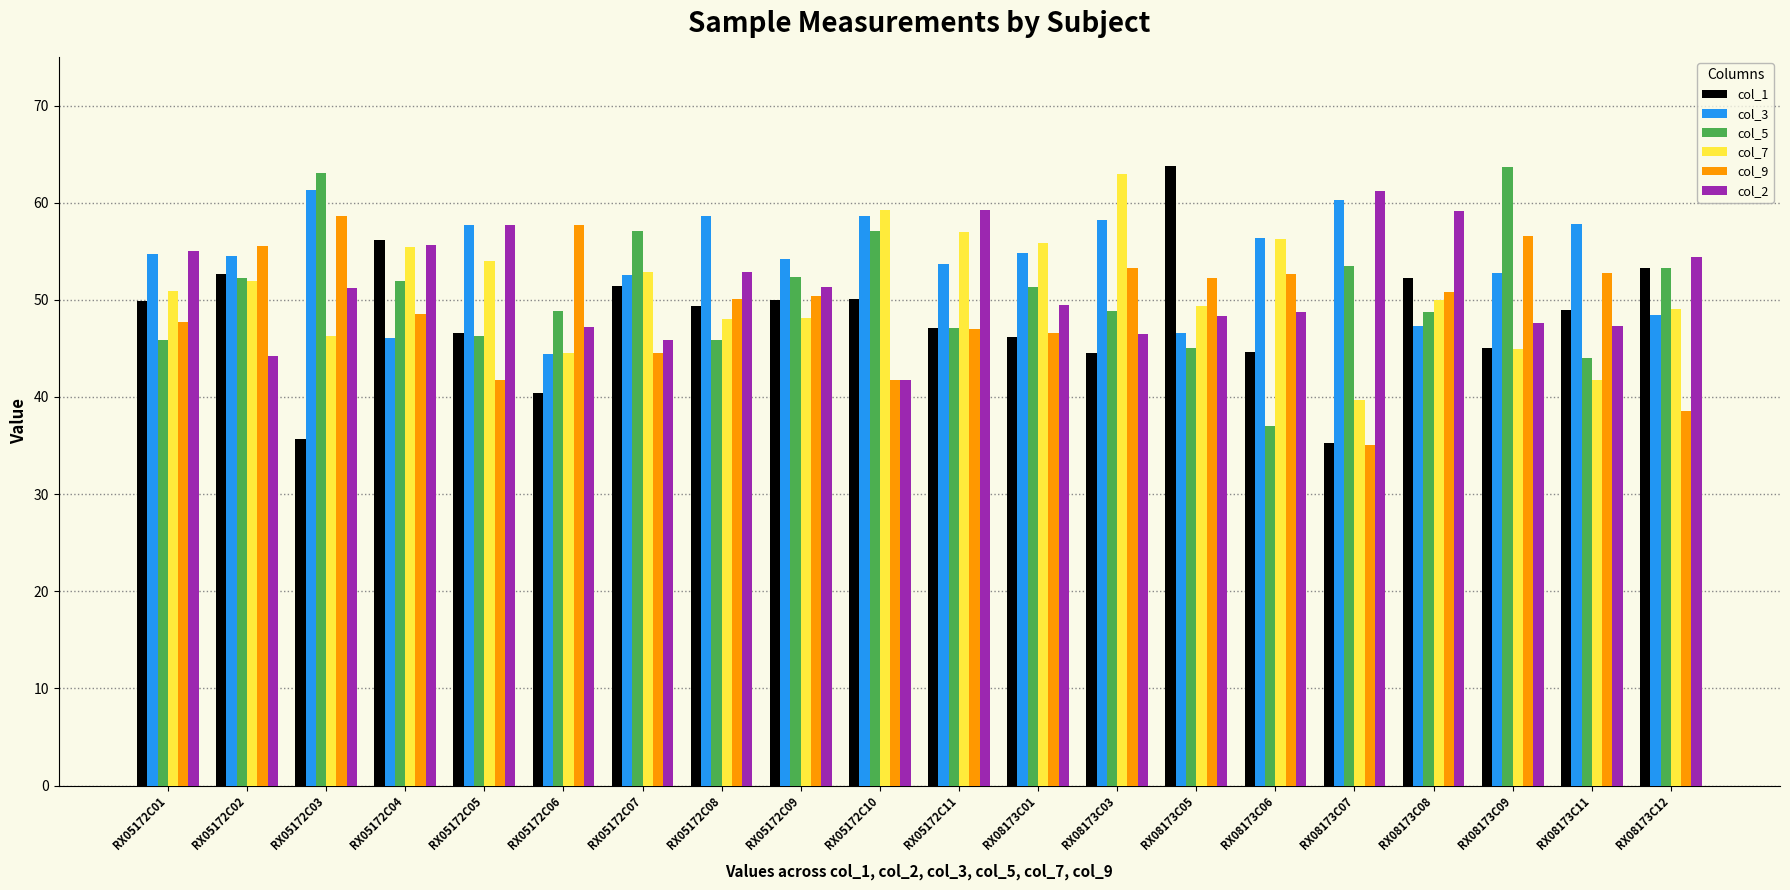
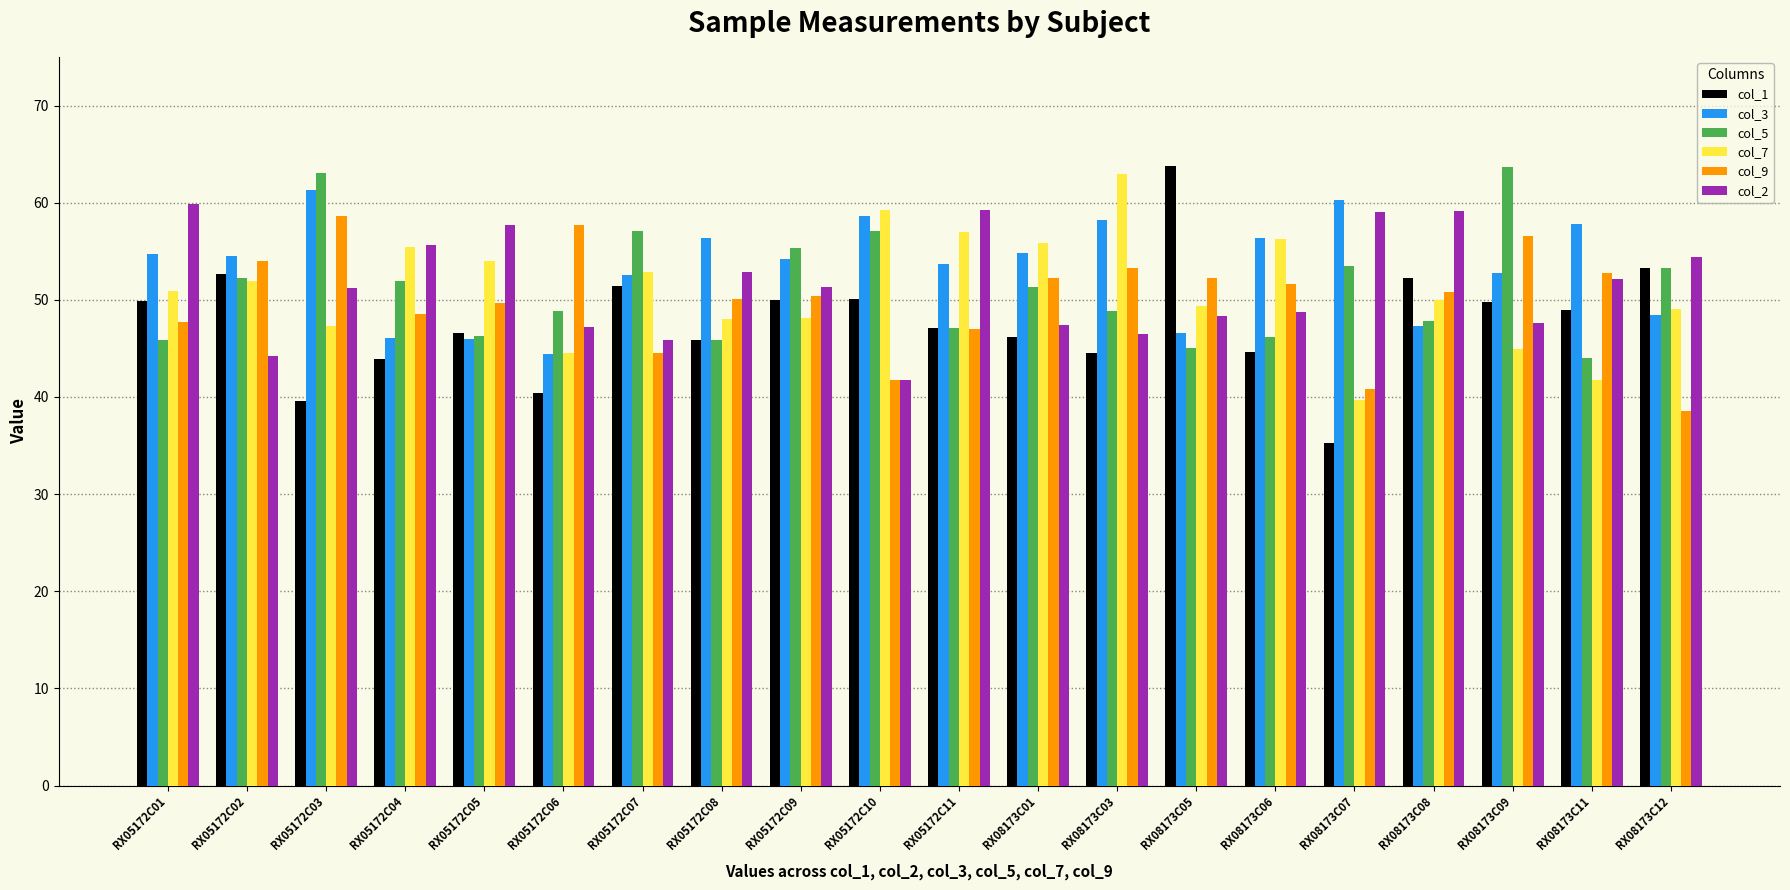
col_2, RX05172C01: 55 -> 60
col_9, RX05172C02: 56 -> 54
col_1, RX05172C03: 36 -> 40
col_7, RX05172C03: 46 -> 47
col_1, RX05172C04: 56 -> 44
col_3, RX05172C05: 58 -> 46
col_9, RX05172C05: 42 -> 50
col_1, RX05172C08: 49 -> 46
col_3, RX05172C08: 59 -> 56
col_5, RX05172C09: 52 -> 55
col_9, RX08173C01: 47 -> 52
col_2, RX08173C01: 50 -> 47
col_5, RX08173C06: 37 -> 46
col_9, RX08173C06: 53 -> 52
col_9, RX08173C07: 35 -> 41
col_2, RX08173C07: 61 -> 59
col_5, RX08173C08: 49 -> 48
col_1, RX08173C09: 45 -> 50
col_2, RX08173C11: 47 -> 52
